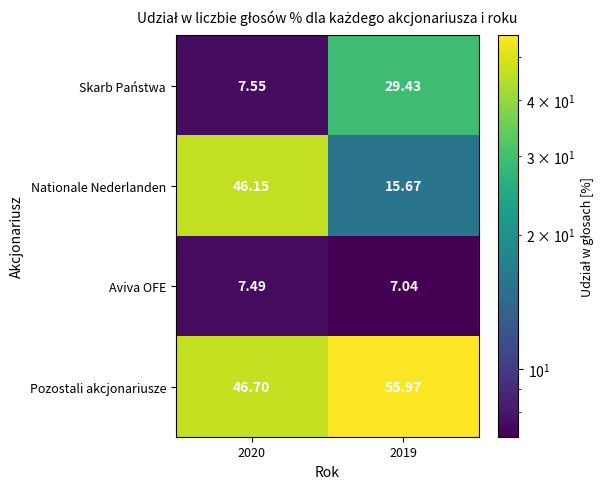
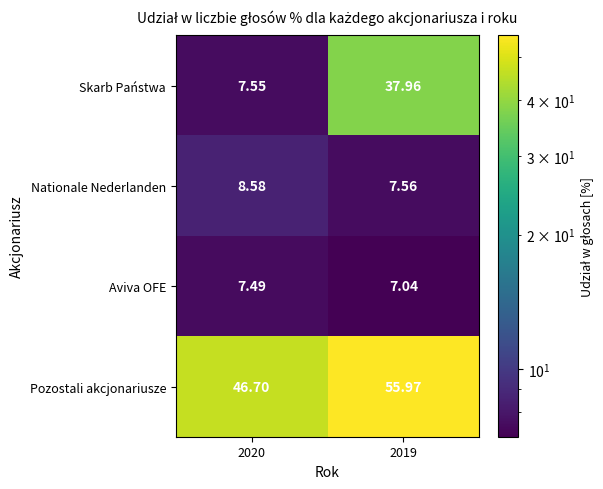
Skarb Państwa, 2019: 29.43 -> 37.96
Nationale Nederlanden, 2020: 46.15 -> 8.58
Nationale Nederlanden, 2019: 15.67 -> 7.56
